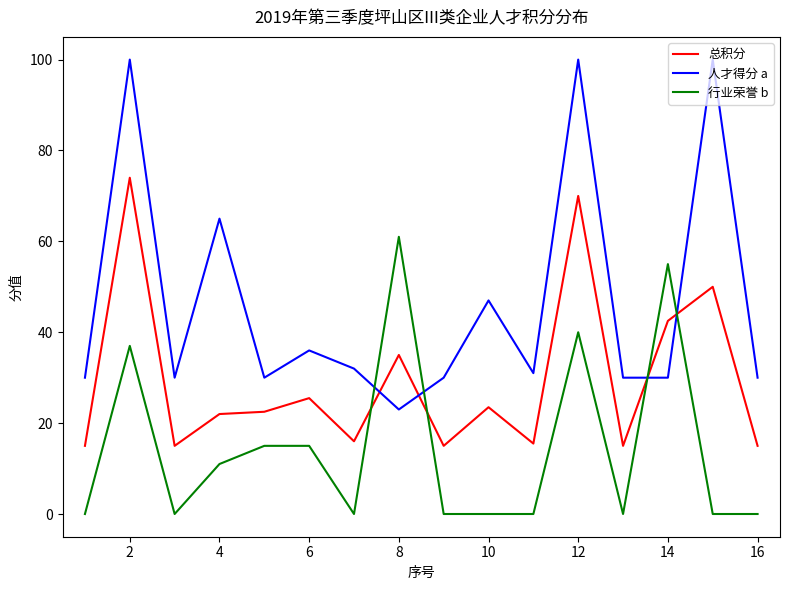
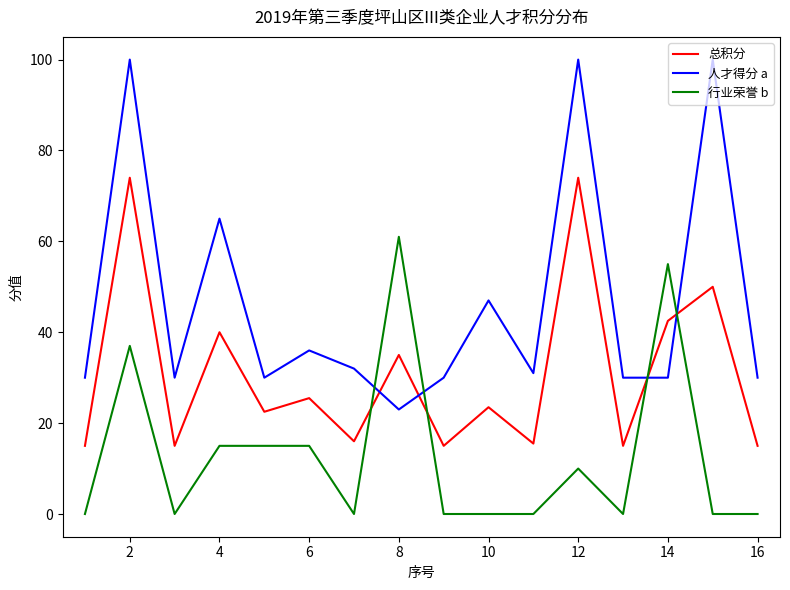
总积分, 4: 22 -> 40
行业荣誉 b, 4: 11 -> 15
总积分, 12: 70 -> 74
行业荣誉 b, 12: 40 -> 10
